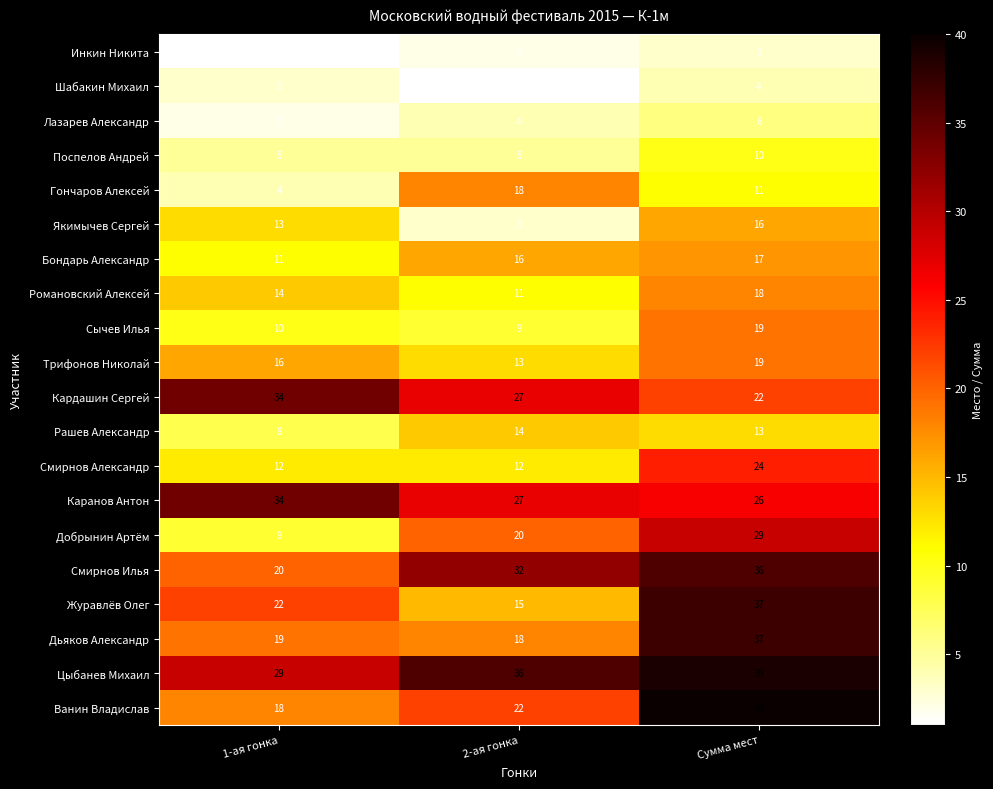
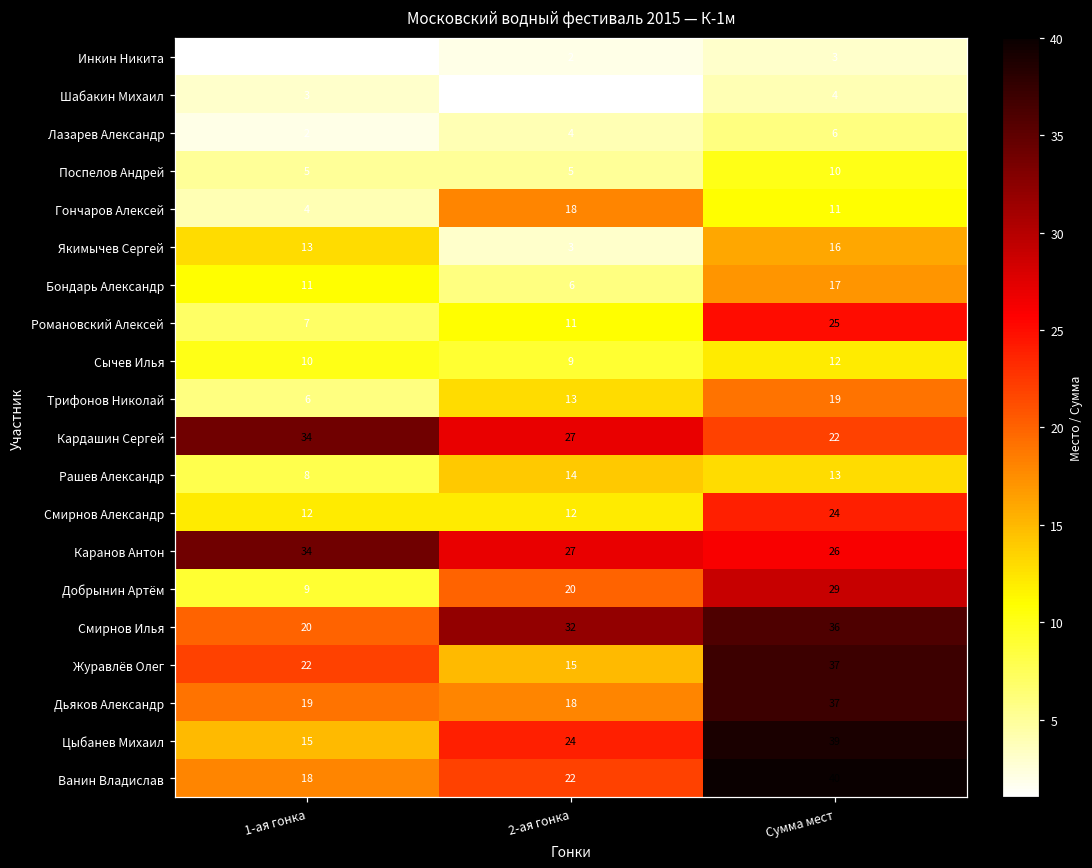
Бондарь Александр, 2-ая гонка: 16 -> 6
Романовский Алексей, 1-ая гонка: 14 -> 7
Романовский Алексей, Сумма мест: 18 -> 25
Сычев Илья, Сумма мест: 19 -> 12
Трифонов Николай, 1-ая гонка: 16 -> 6
Цыбанев Михаил, 1-ая гонка: 29 -> 15
Цыбанев Михаил, 2-ая гонка: 36 -> 24
